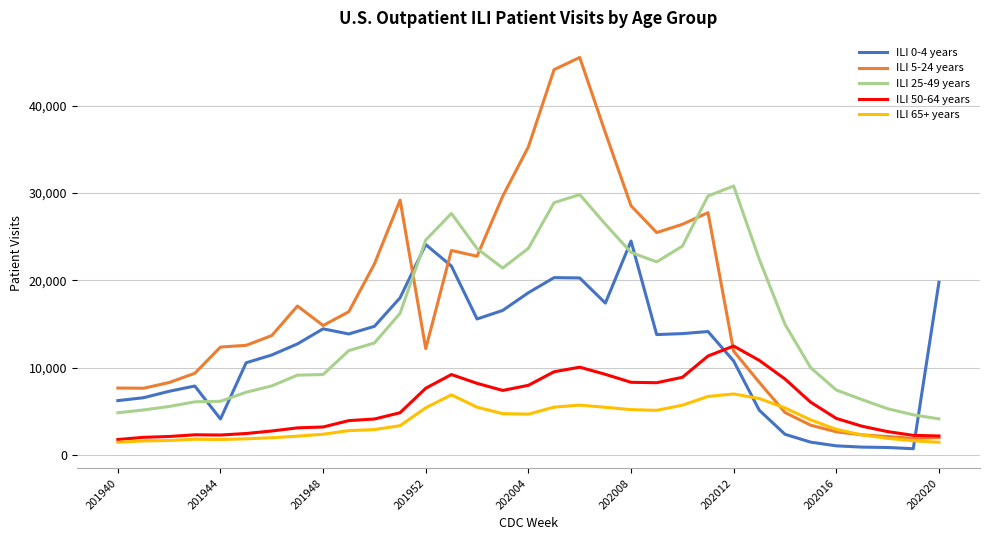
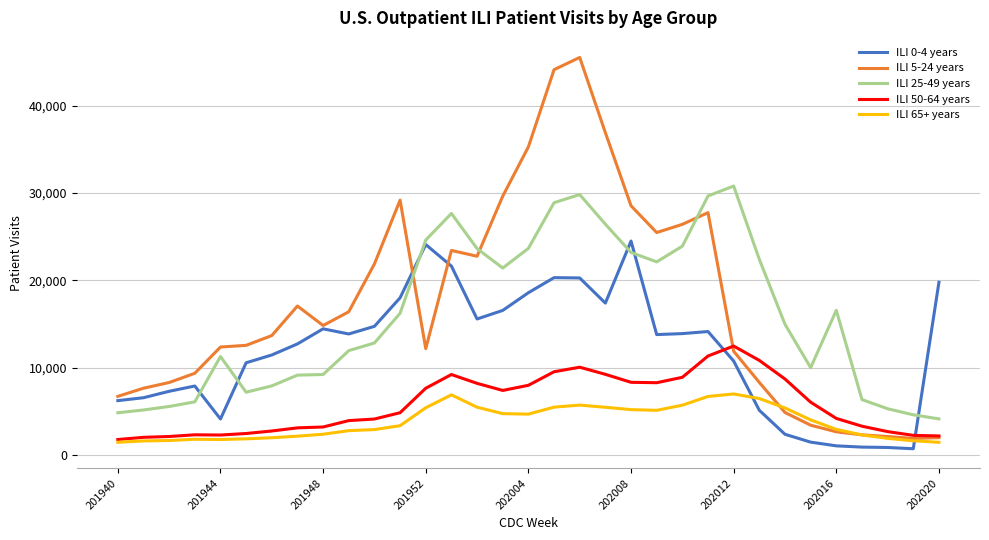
ILI 5-24 years, 201940: 8,000 -> 7,000
ILI 25-49 years, 201944: 6,000 -> 11,000
ILI 25-49 years, 202016: 7,000 -> 17,000
